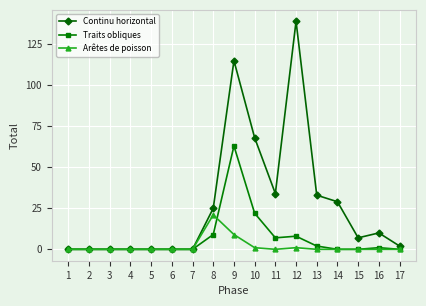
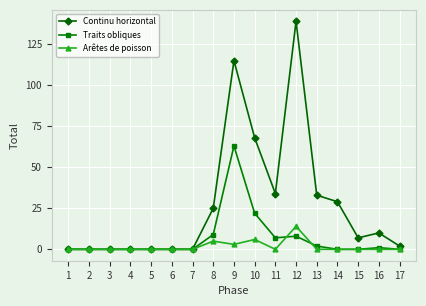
Arêtes de poisson, 8: 21 -> 5
Arêtes de poisson, 9: 9 -> 3
Arêtes de poisson, 10: 1 -> 6
Arêtes de poisson, 12: 1 -> 14
